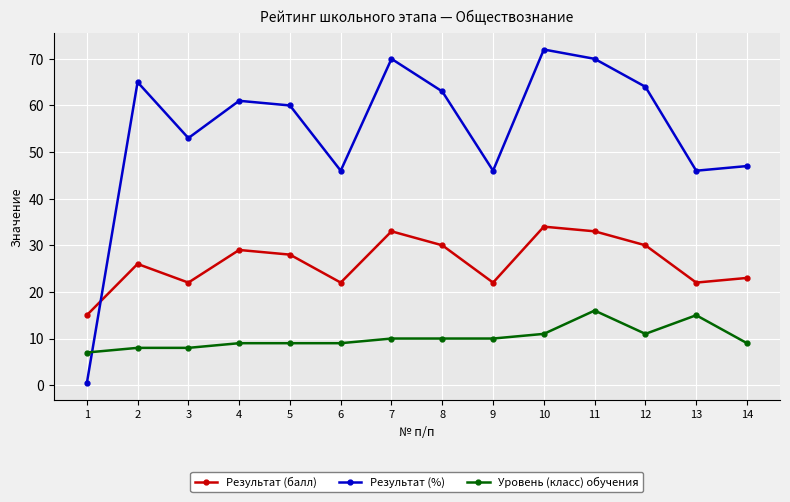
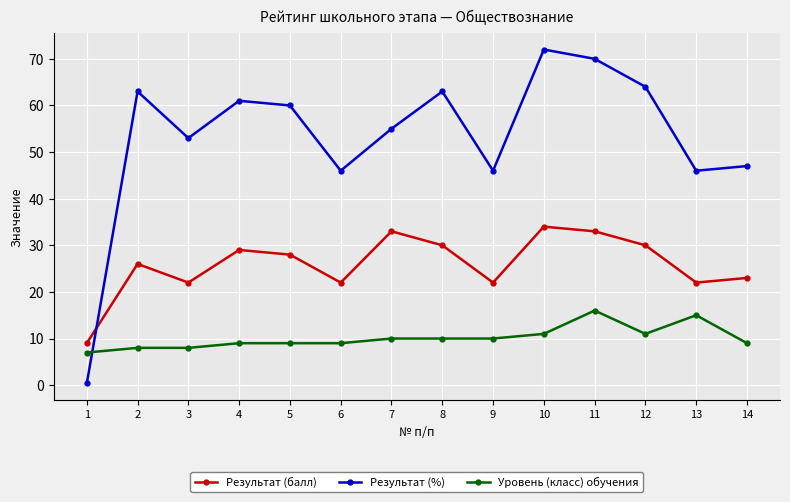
Результат (балл), 1: 15 -> 9
Результат (%), 2: 65 -> 63
Результат (%), 7: 70 -> 55
